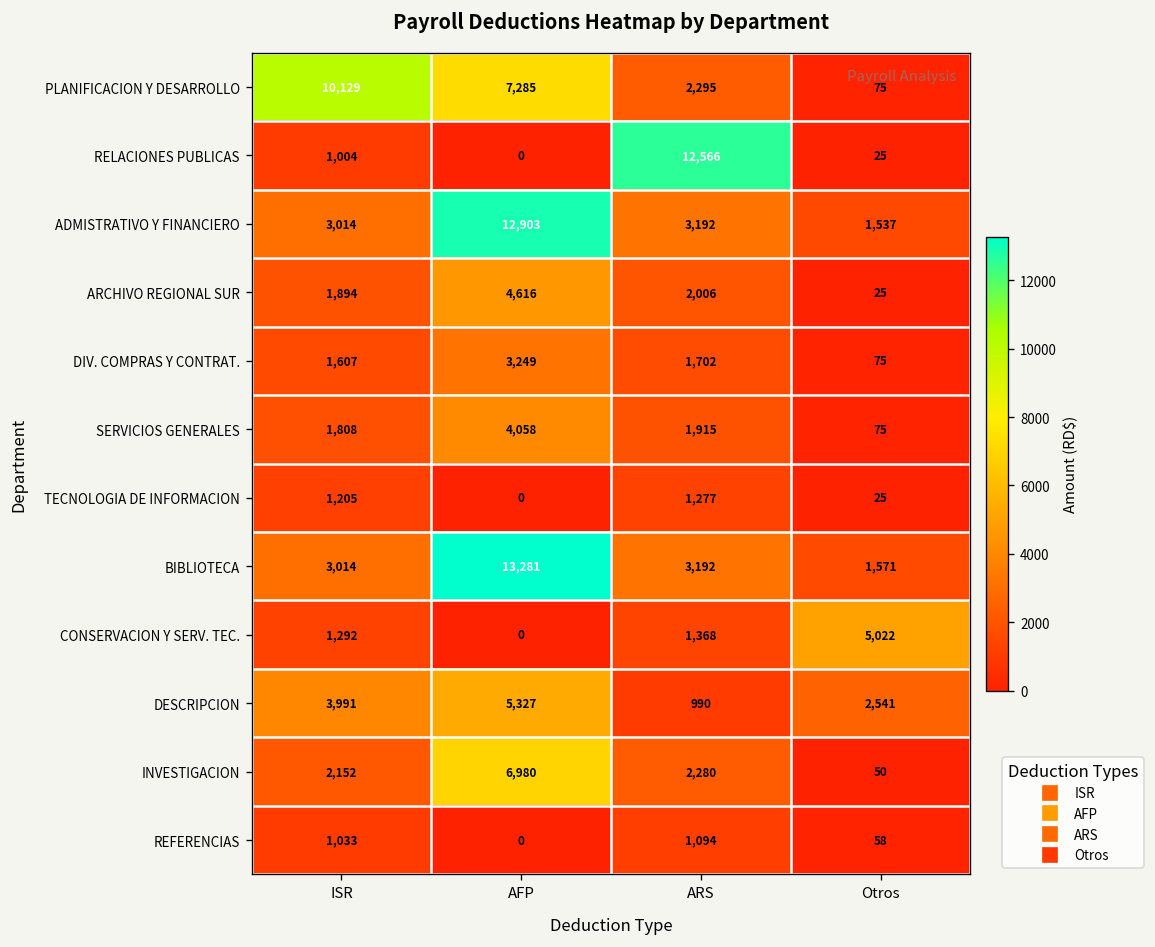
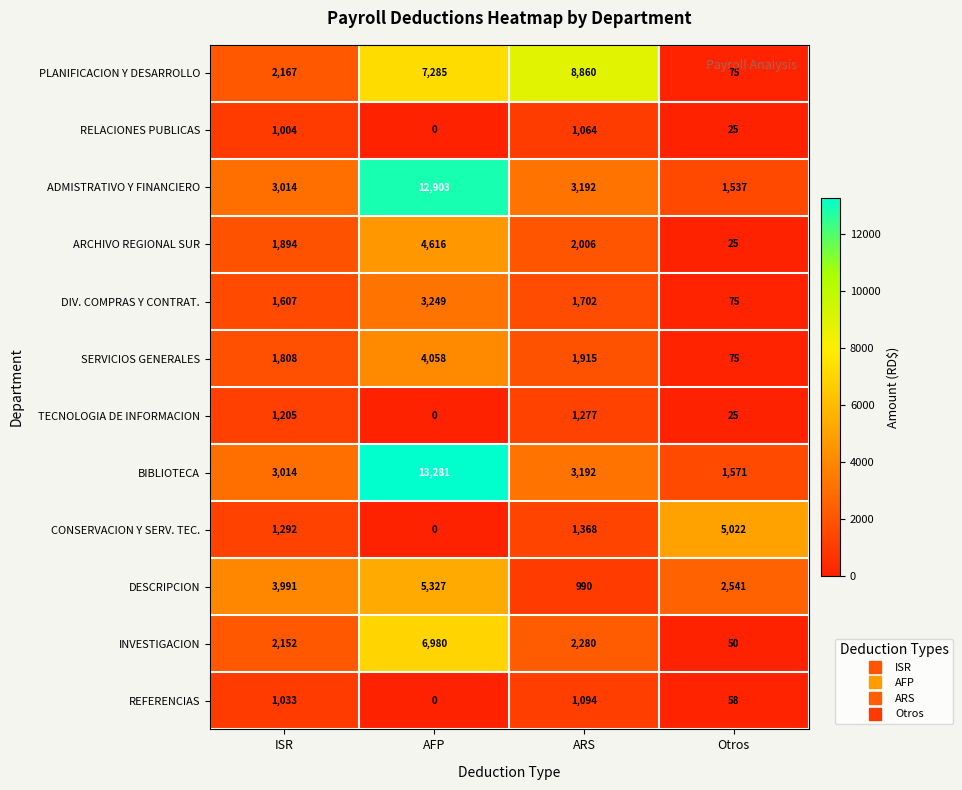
PLANIFICACION Y DESARROLLO, ISR: 10,129 -> 2,167
PLANIFICACION Y DESARROLLO, ARS: 2,295 -> 8,860
RELACIONES PUBLICAS, ARS: 12,566 -> 1,064
